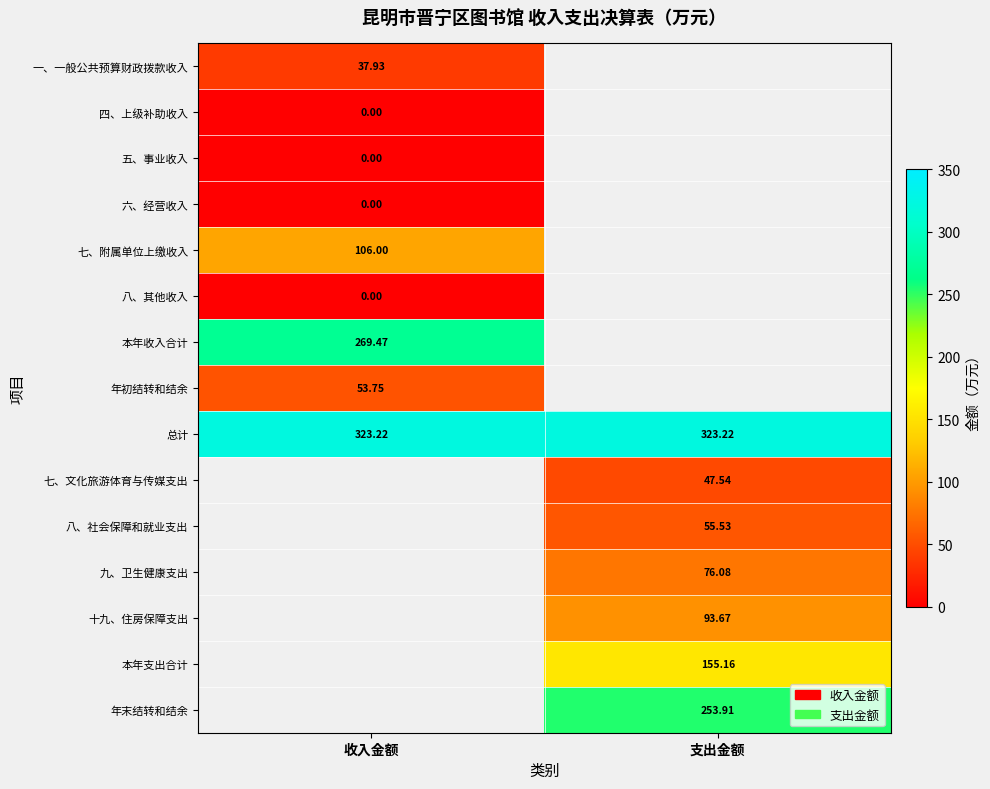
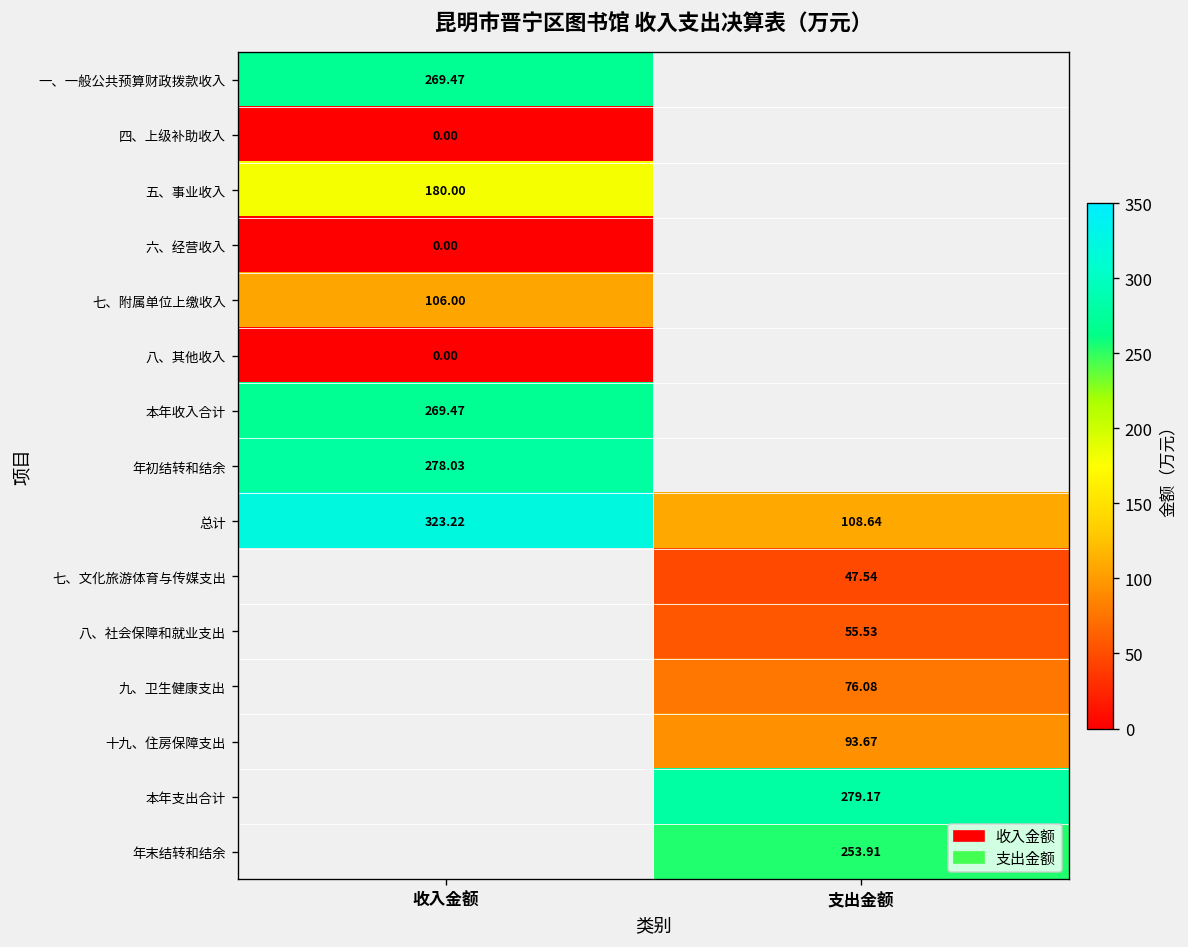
一、一般公共预算财政拨款收入, 收入金额: 37.93 -> 269.47
五、事业收入, 收入金额: 0.00 -> 180.00
年初结转和结余, 收入金额: 53.75 -> 278.03
总计, 支出金额: 323.22 -> 108.64
本年支出合计, 支出金额: 155.16 -> 279.17
